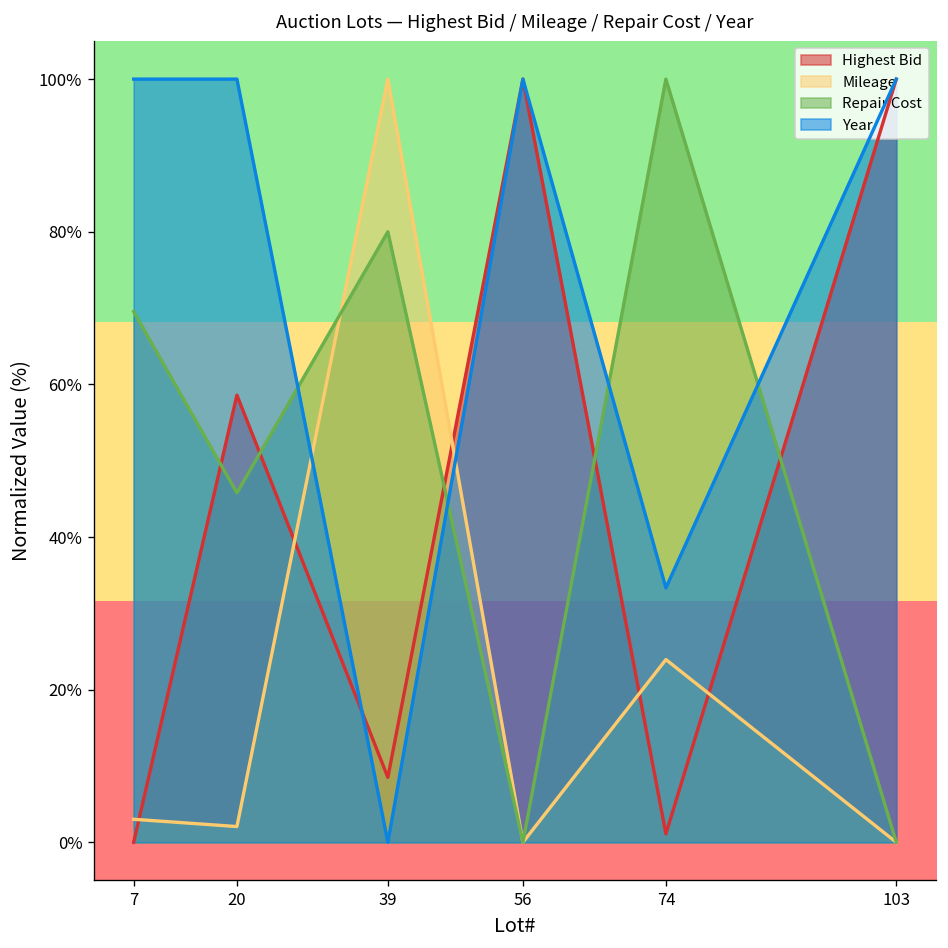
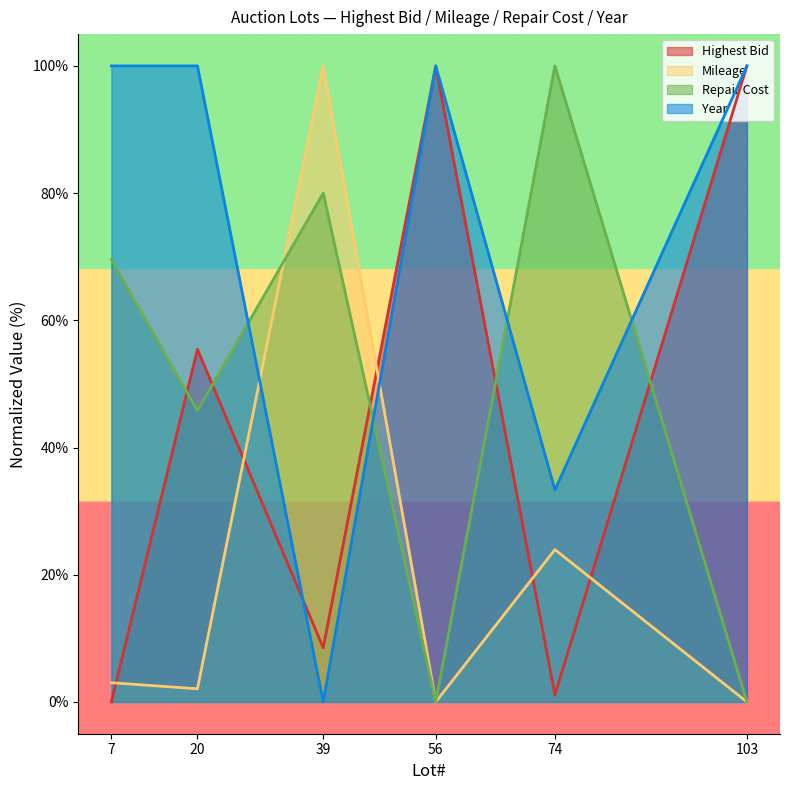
Highest Bid, 20: 59% -> 55%
